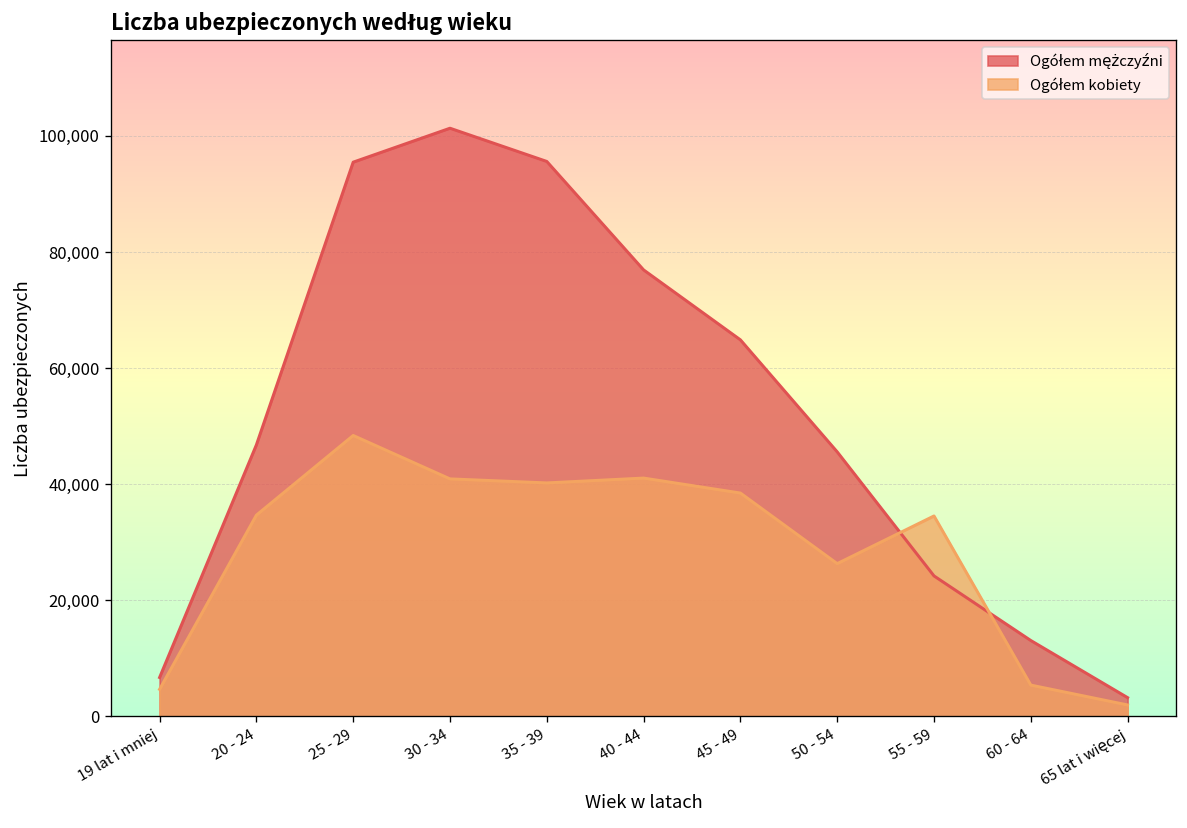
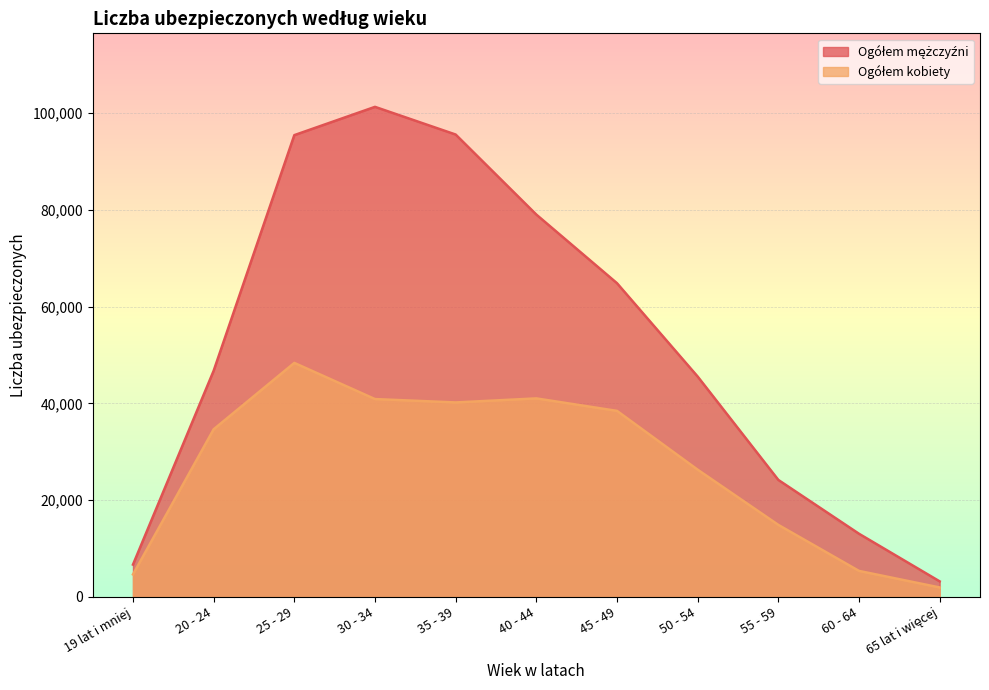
Ogółem mężczyźni, 40 - 44: 77,000 -> 79,000
Ogółem kobiety, 55 - 59: 35,000 -> 15,000
